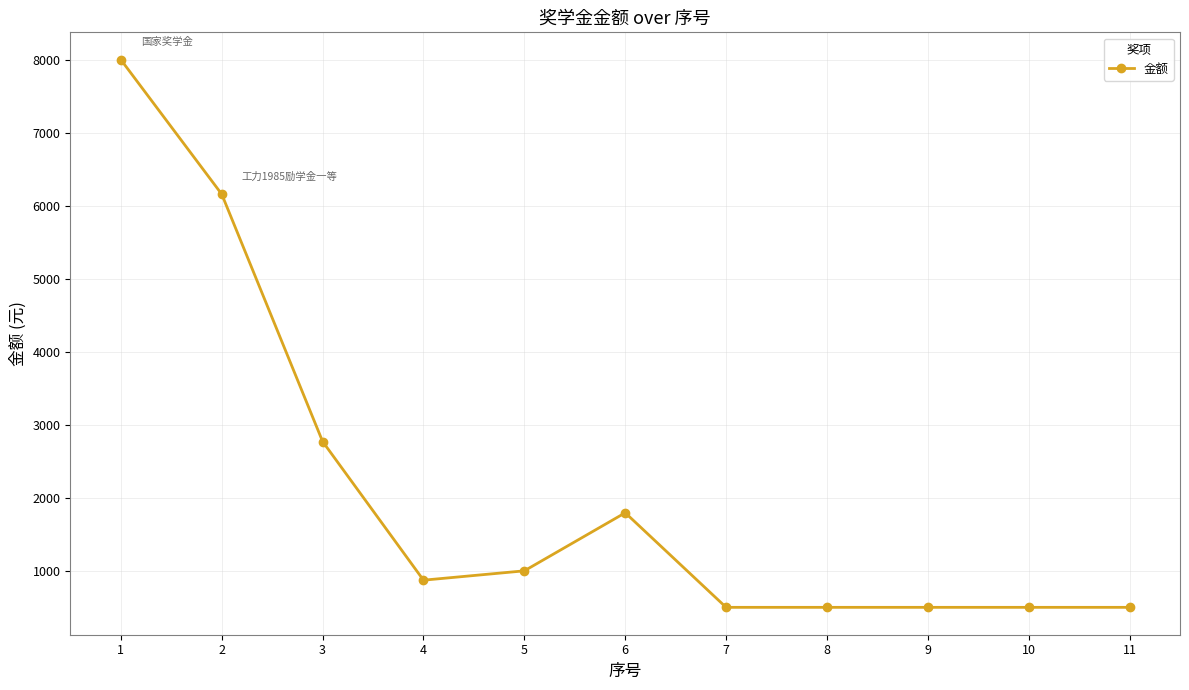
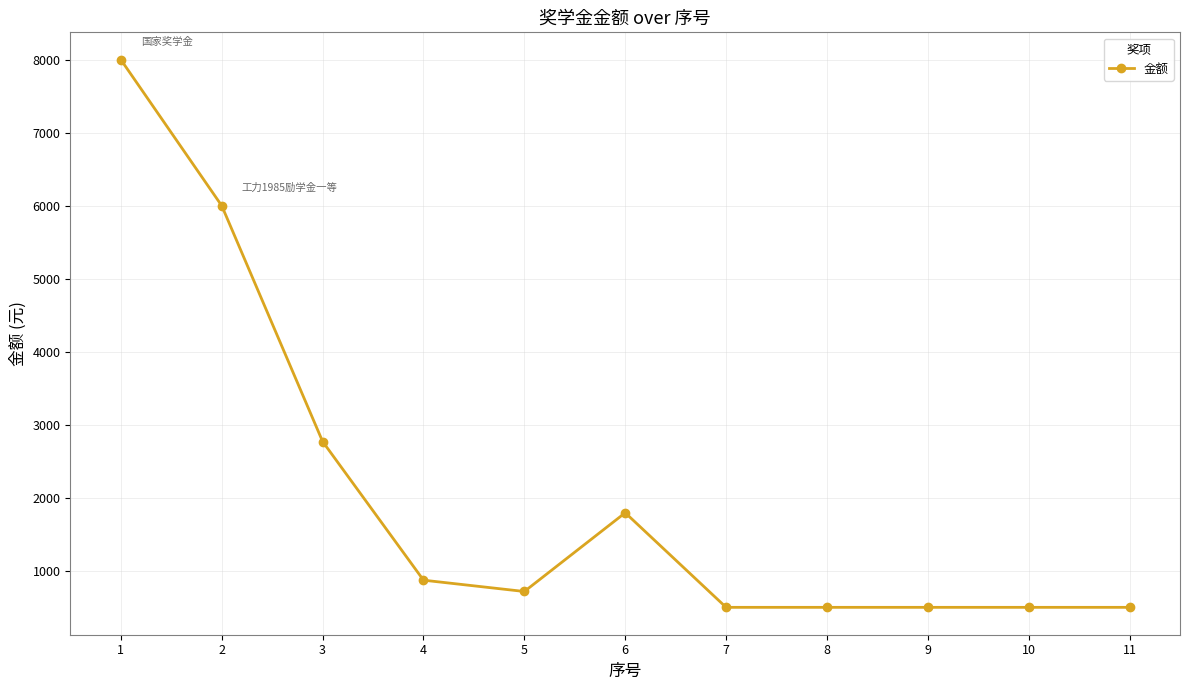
2: 6200 -> 6000
5: 1000 -> 700
